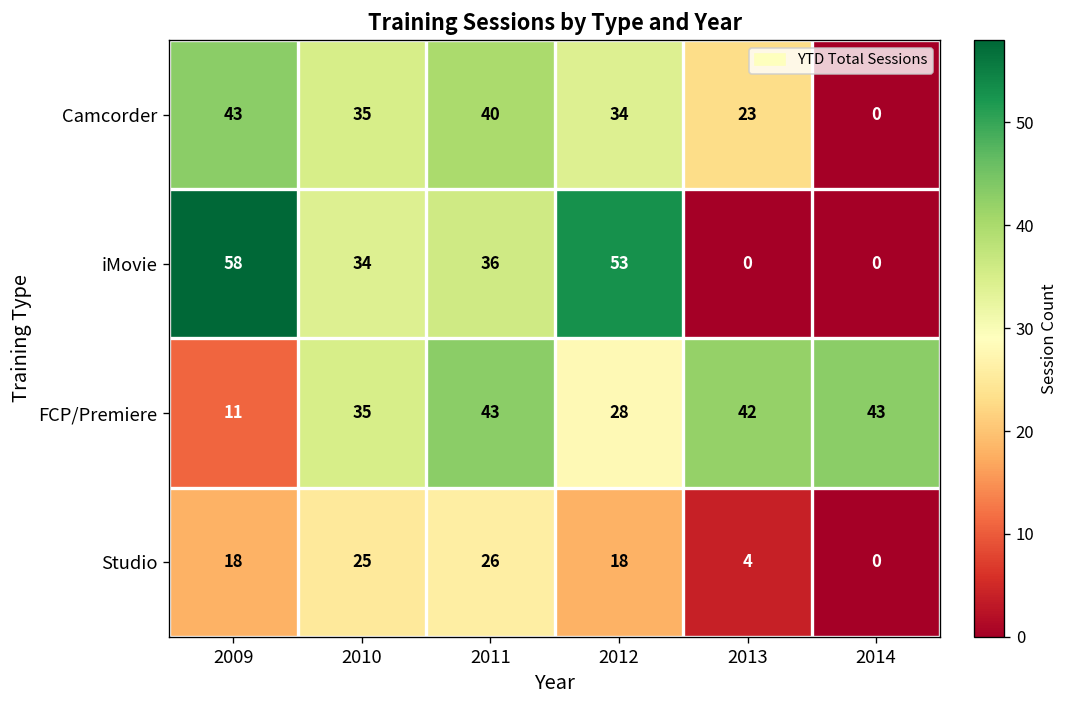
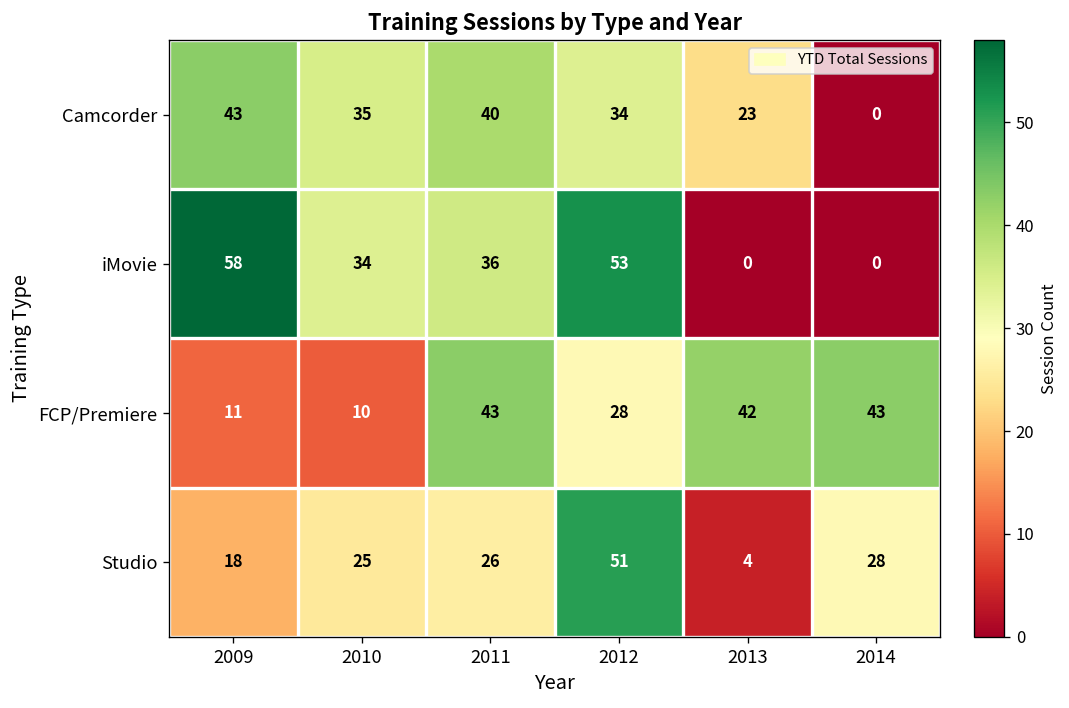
FCP/Premiere, 2010: 35 -> 10
Studio, 2012: 18 -> 51
Studio, 2014: 0 -> 28
